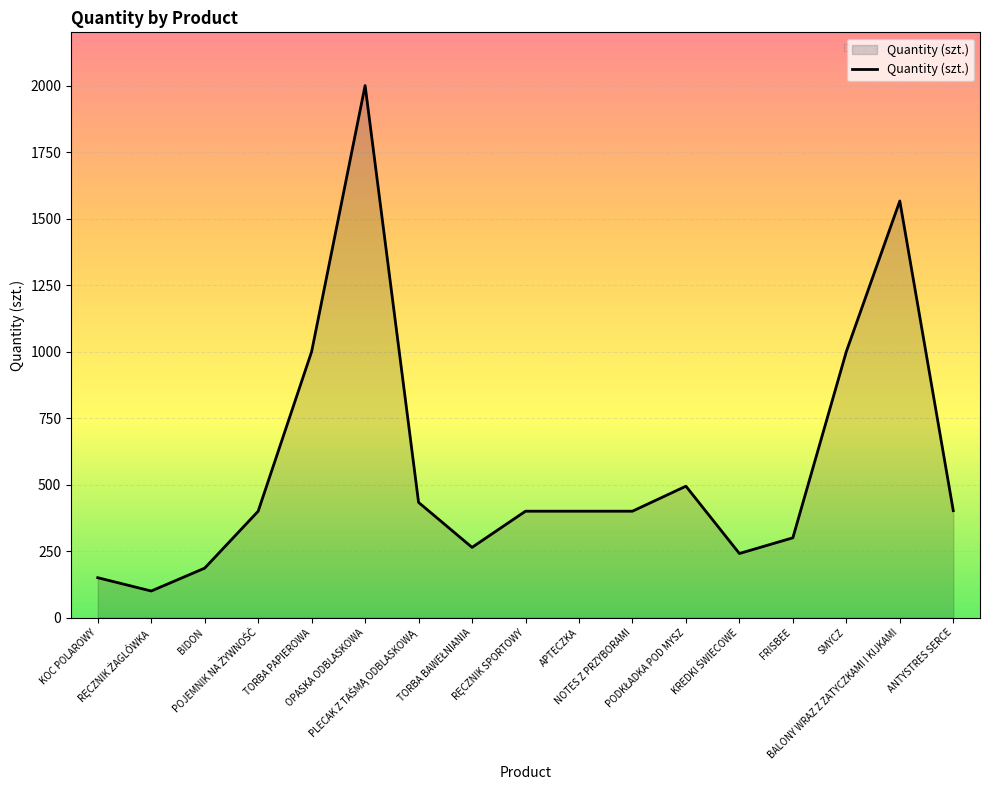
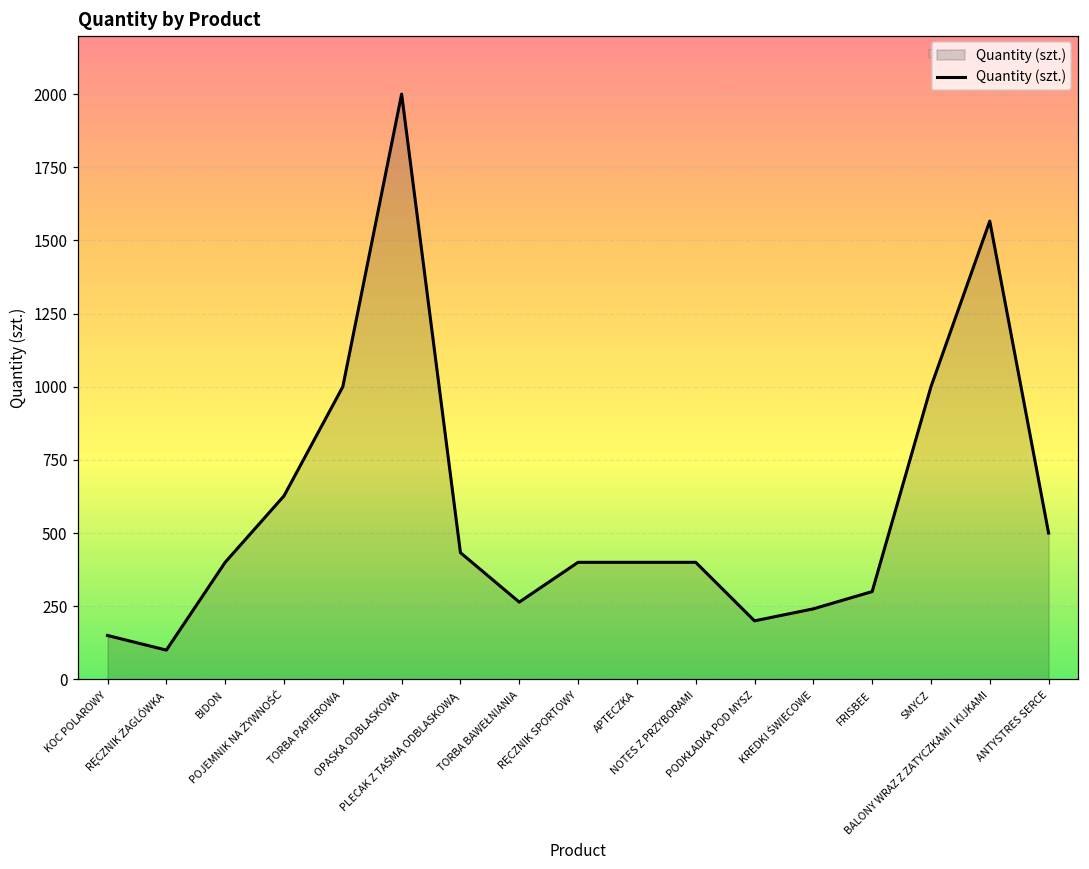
BIDON: 190 -> 400
POJEMNIK NA ŻYWNOŚĆ: 400 -> 630
PODKŁADKA POD MYSZ: 490 -> 200
ANTYSTRES SERCE: 400 -> 500
